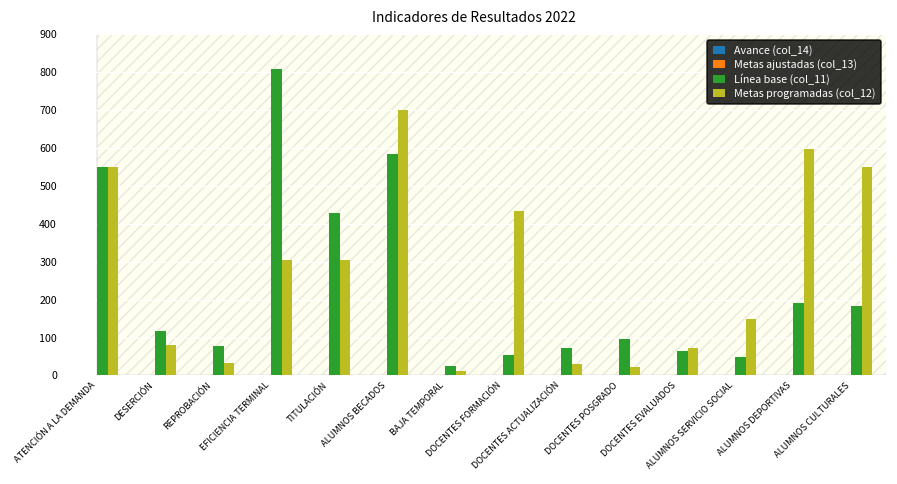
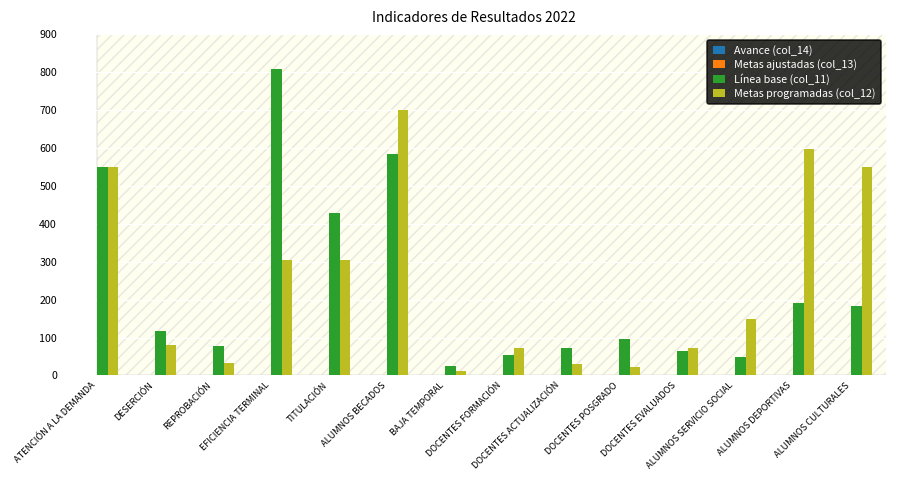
Metas programadas (col_12), DOCENTES FORMACIÓN: 440 -> 70
